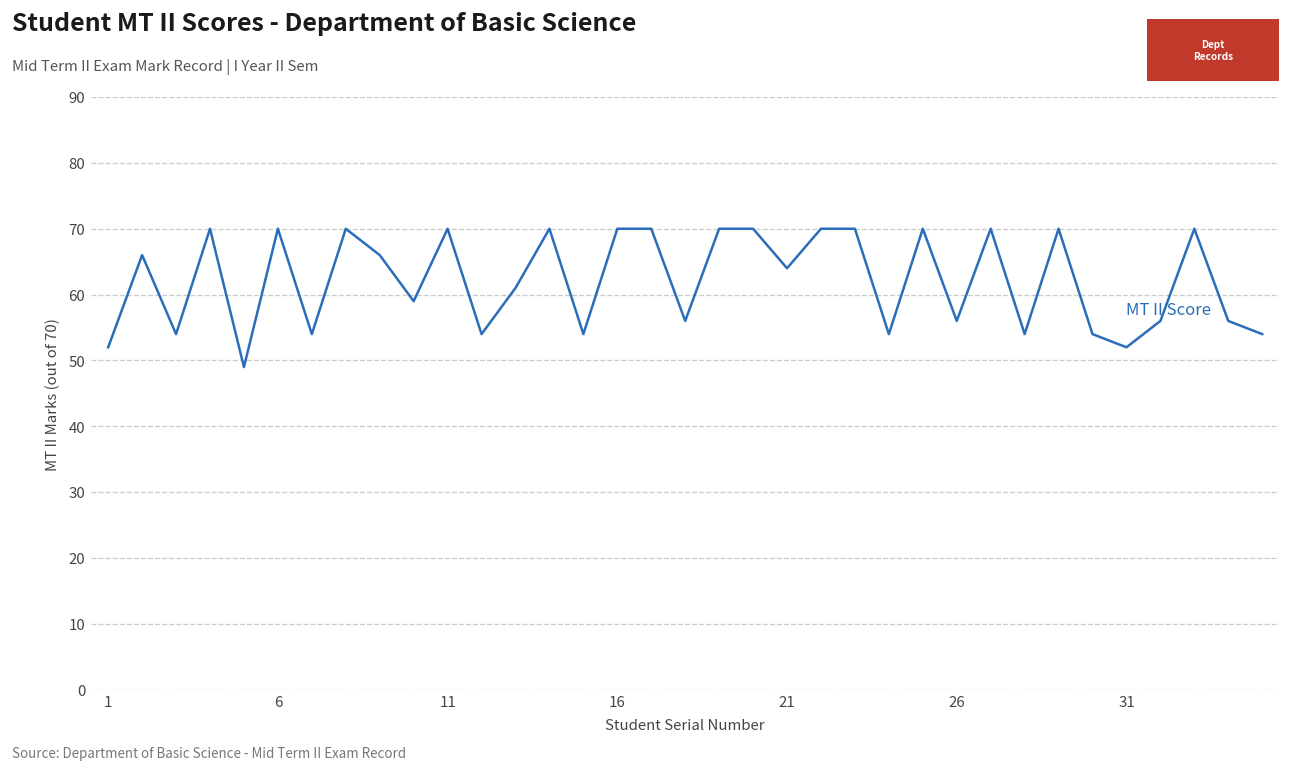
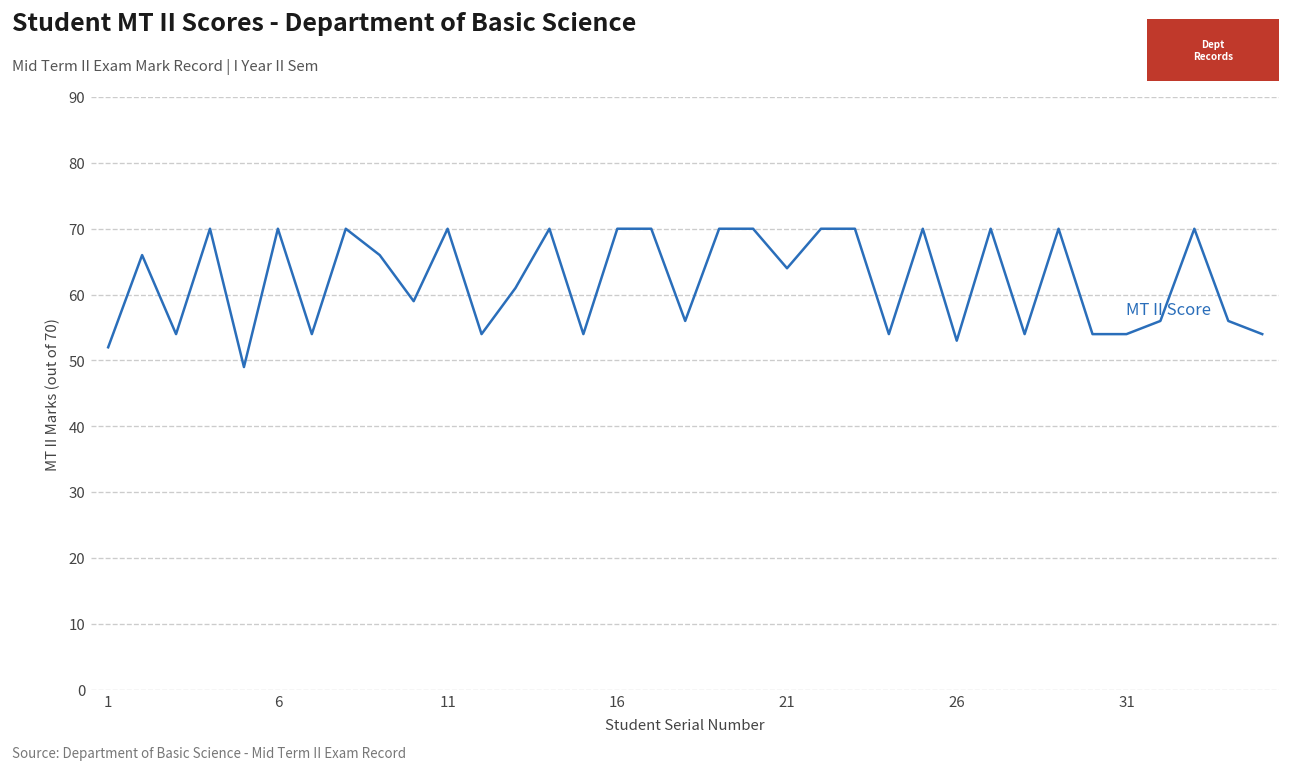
26: 56 -> 53
31: 52 -> 54
